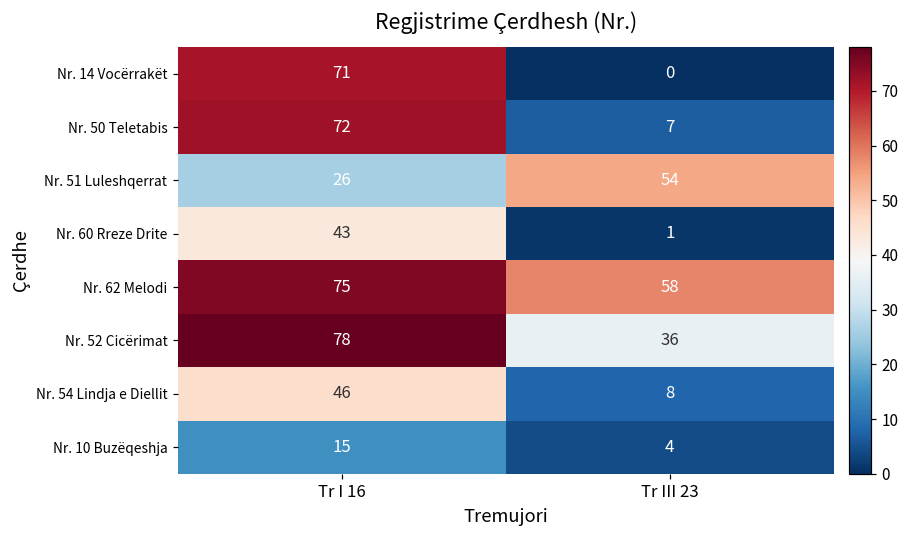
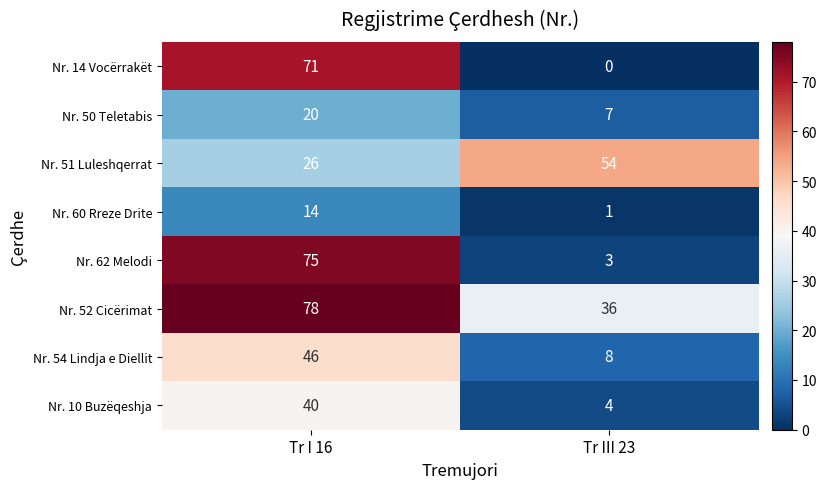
Nr. 50 Teletabis, Tr I 16: 72 -> 20
Nr. 60 Rreze Drite, Tr I 16: 43 -> 14
Nr. 62 Melodi, Tr III 23: 58 -> 3
Nr. 10 Buzëqeshja, Tr I 16: 15 -> 40
